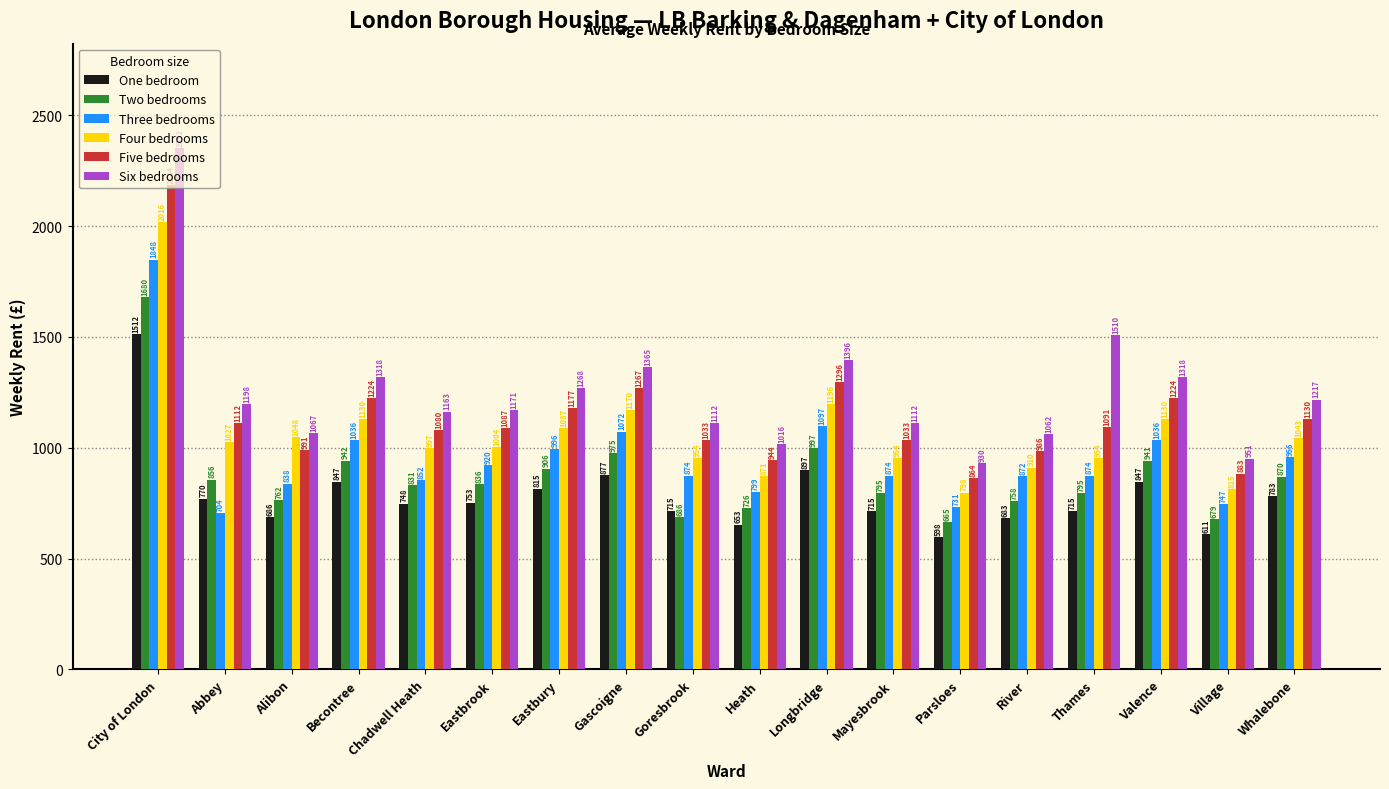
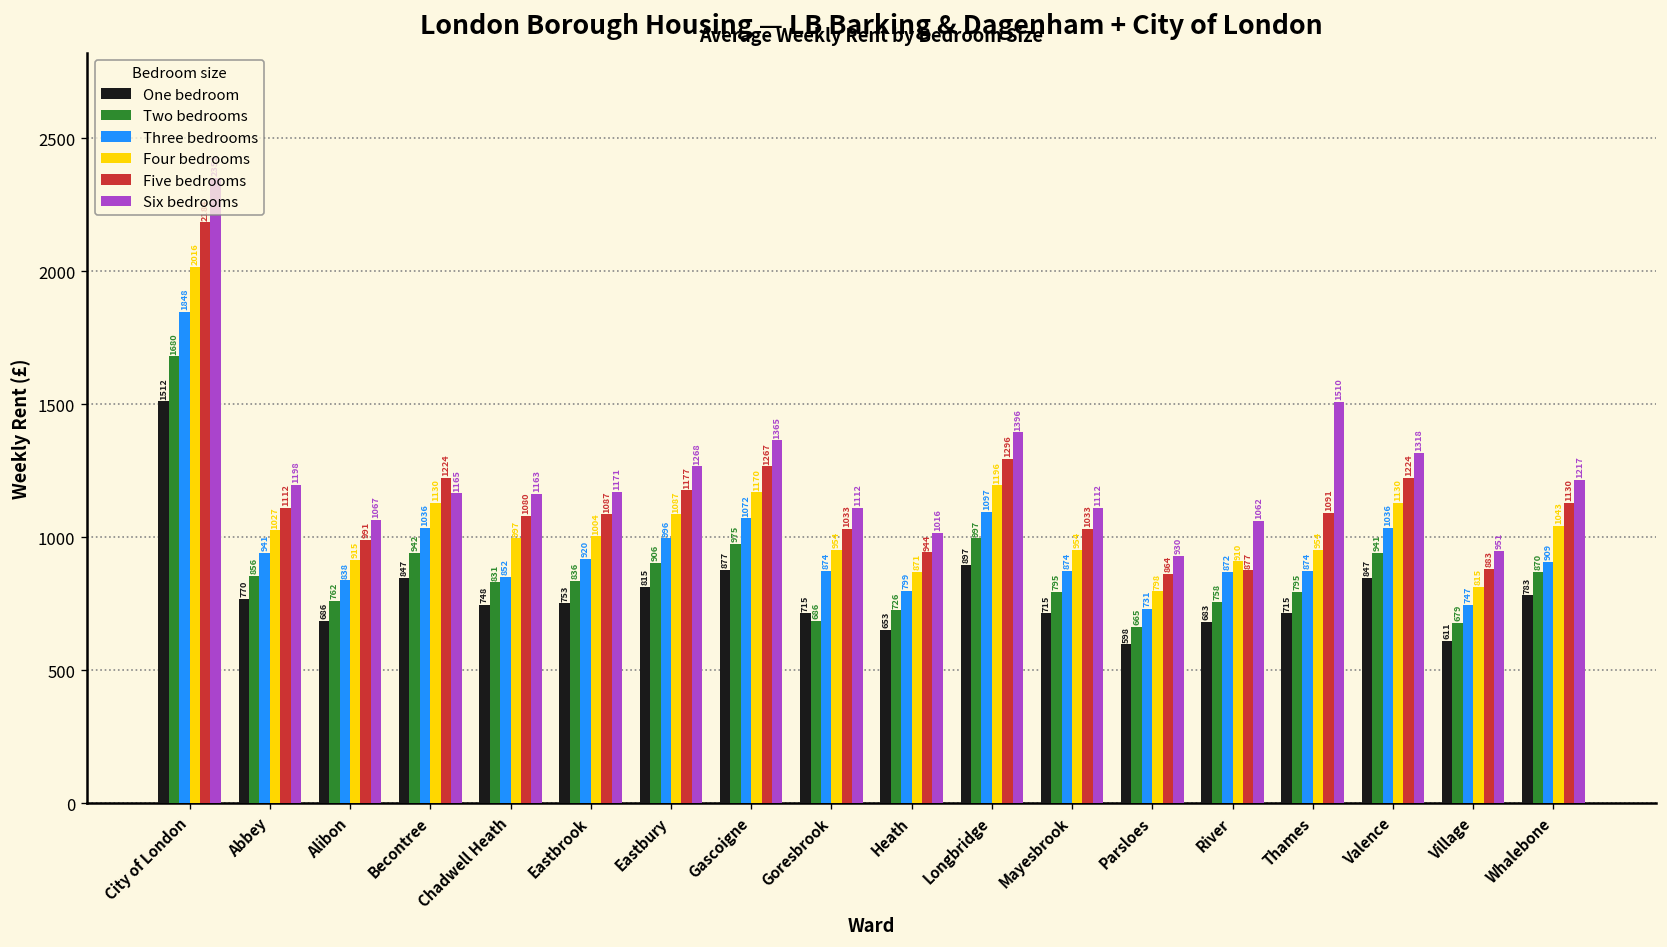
Three bedrooms, Abbey: 704 -> 941
Four bedrooms, Alibon: 1048 -> 915
Six bedrooms, Becontree: 1318 -> 1165
Five bedrooms, River: 986 -> 877
Three bedrooms, Whalebone: 956 -> 909
